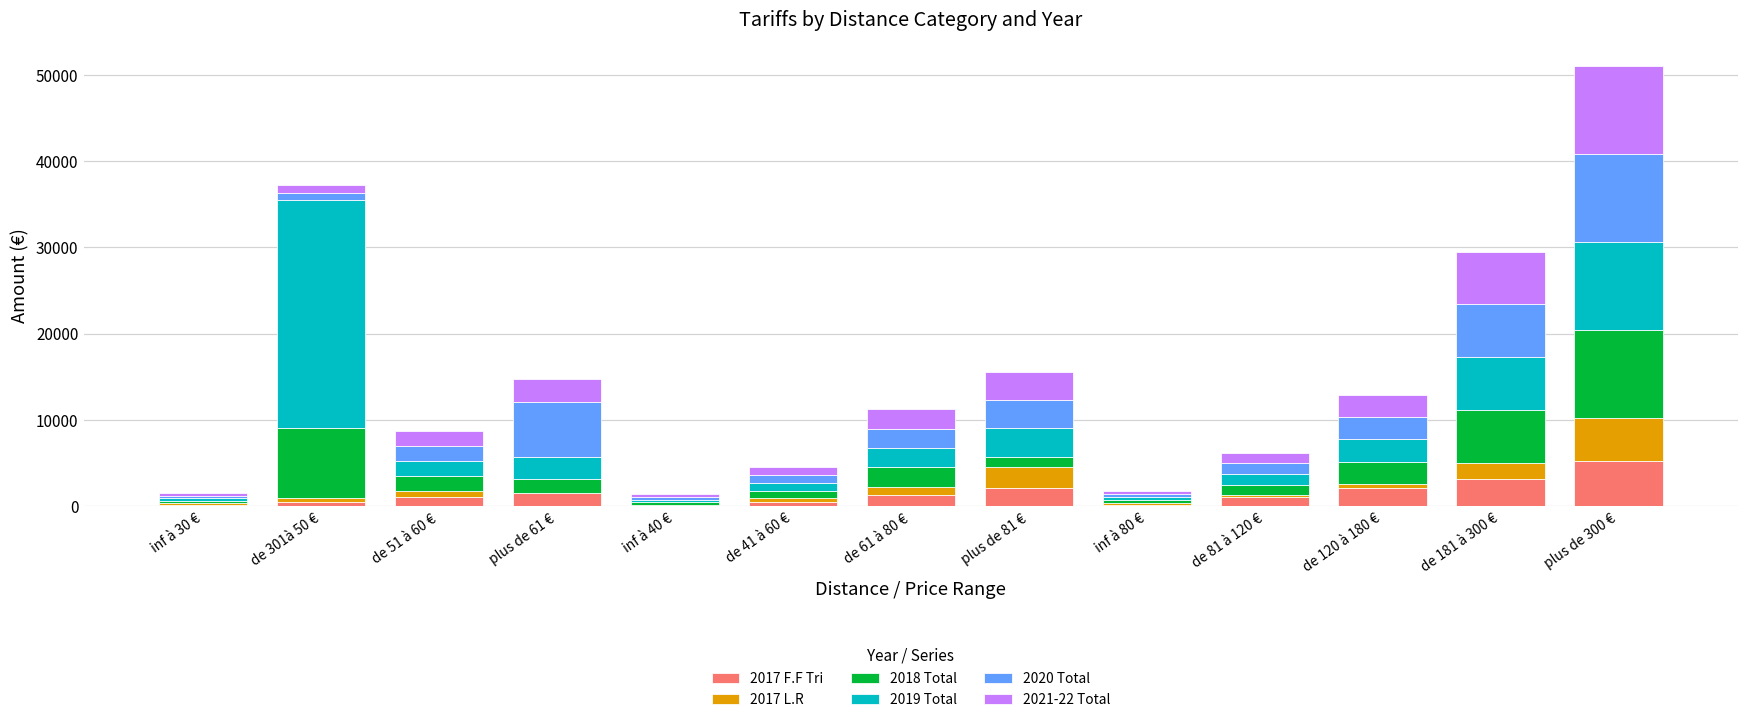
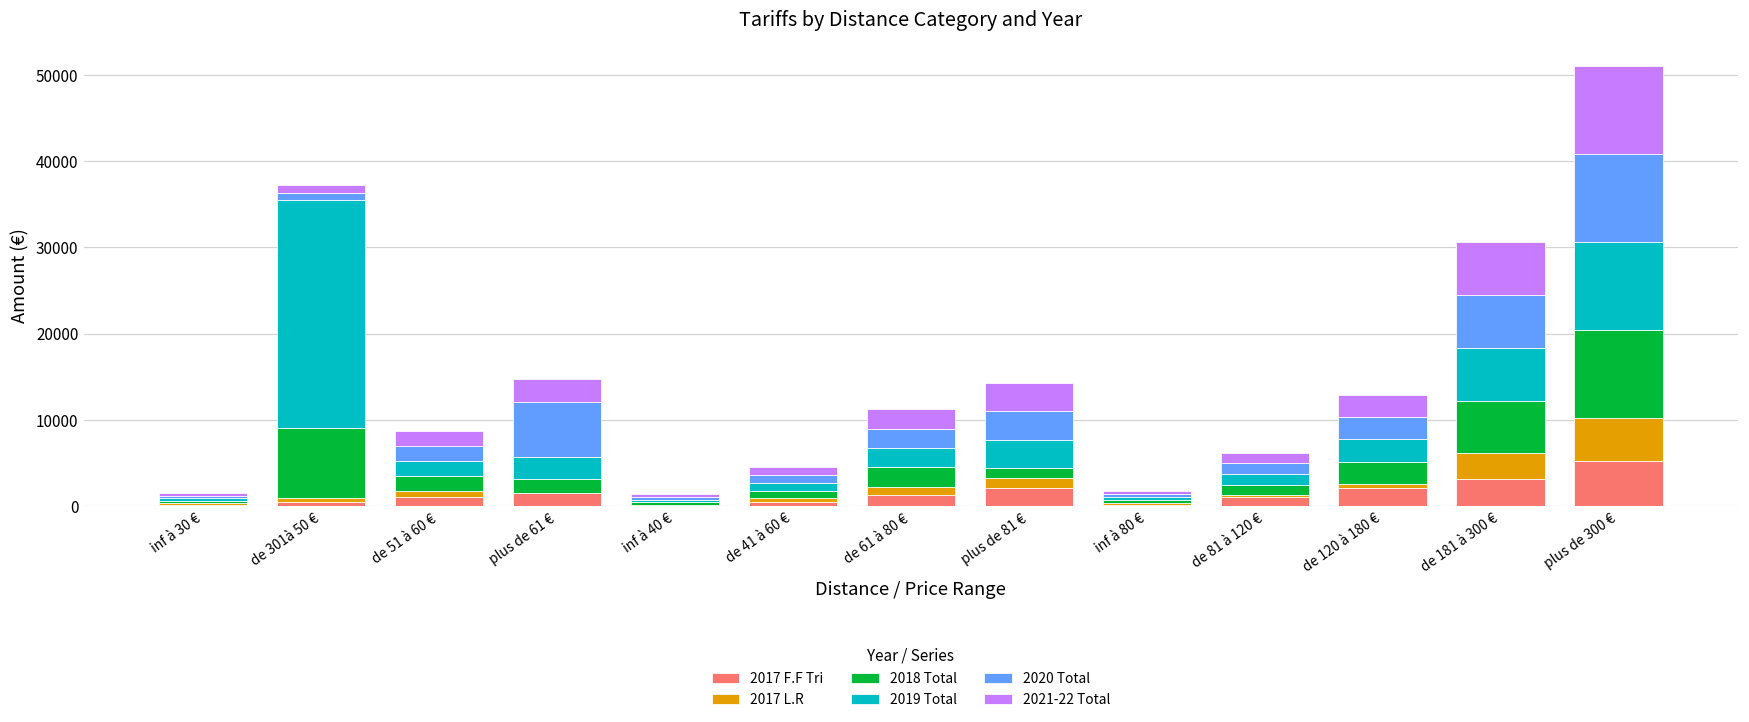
2017 L.R, plus de 81 €: 3000 -> 1000
2017 L.R, de 181 à 300 €: 2000 -> 3000
